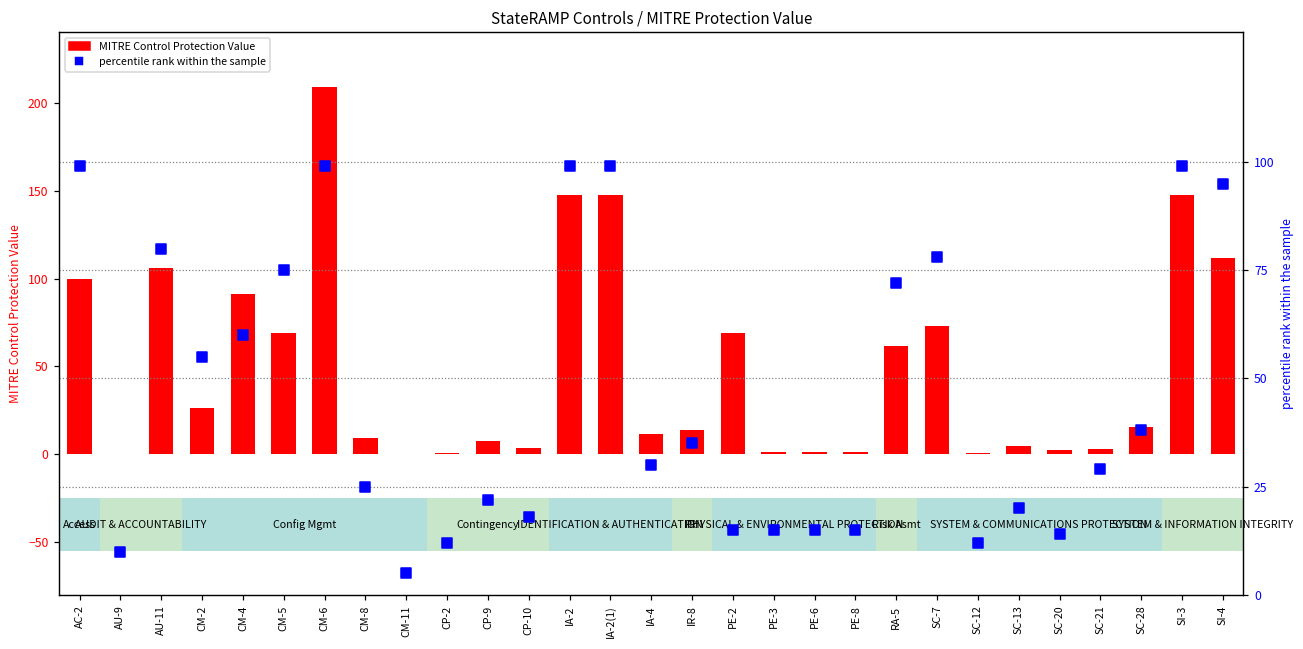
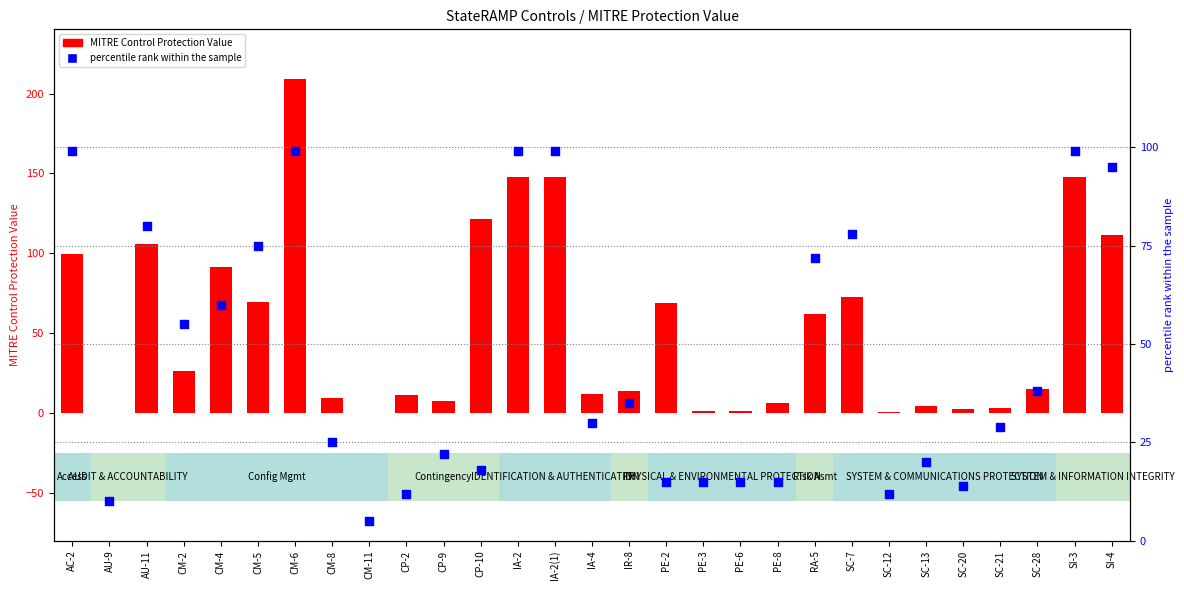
MITRE Control Protection Value, CP-2: 1 -> 11
MITRE Control Protection Value, CP-10: 3 -> 122
MITRE Control Protection Value, PE-8: 1 -> 6
